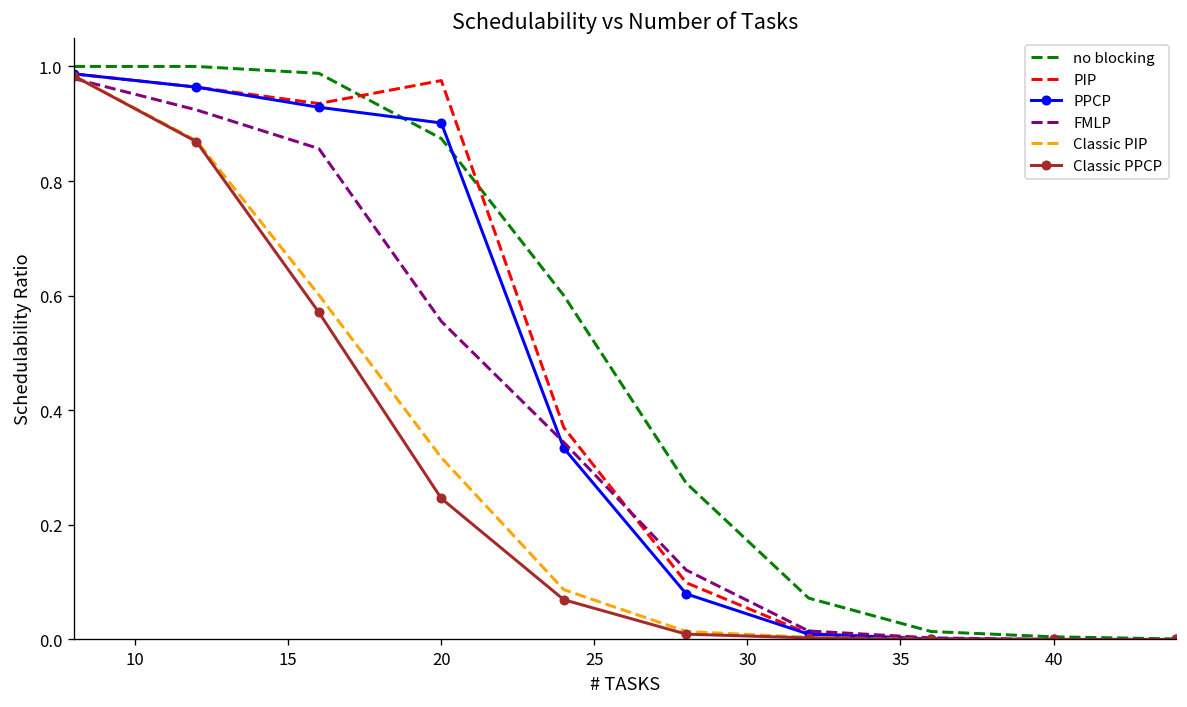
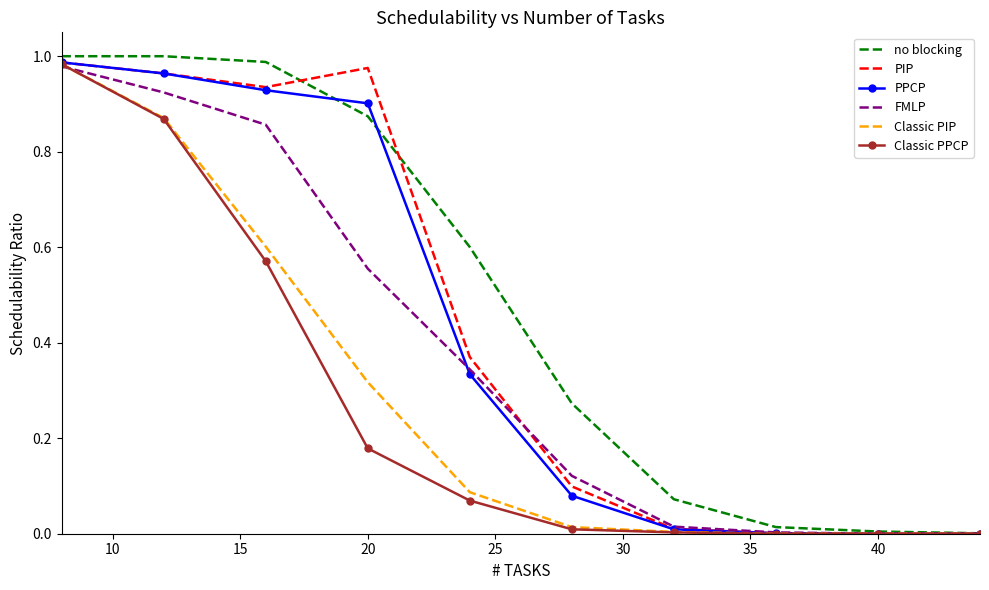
Classic PPCP, 20: 0.25 -> 0.18
